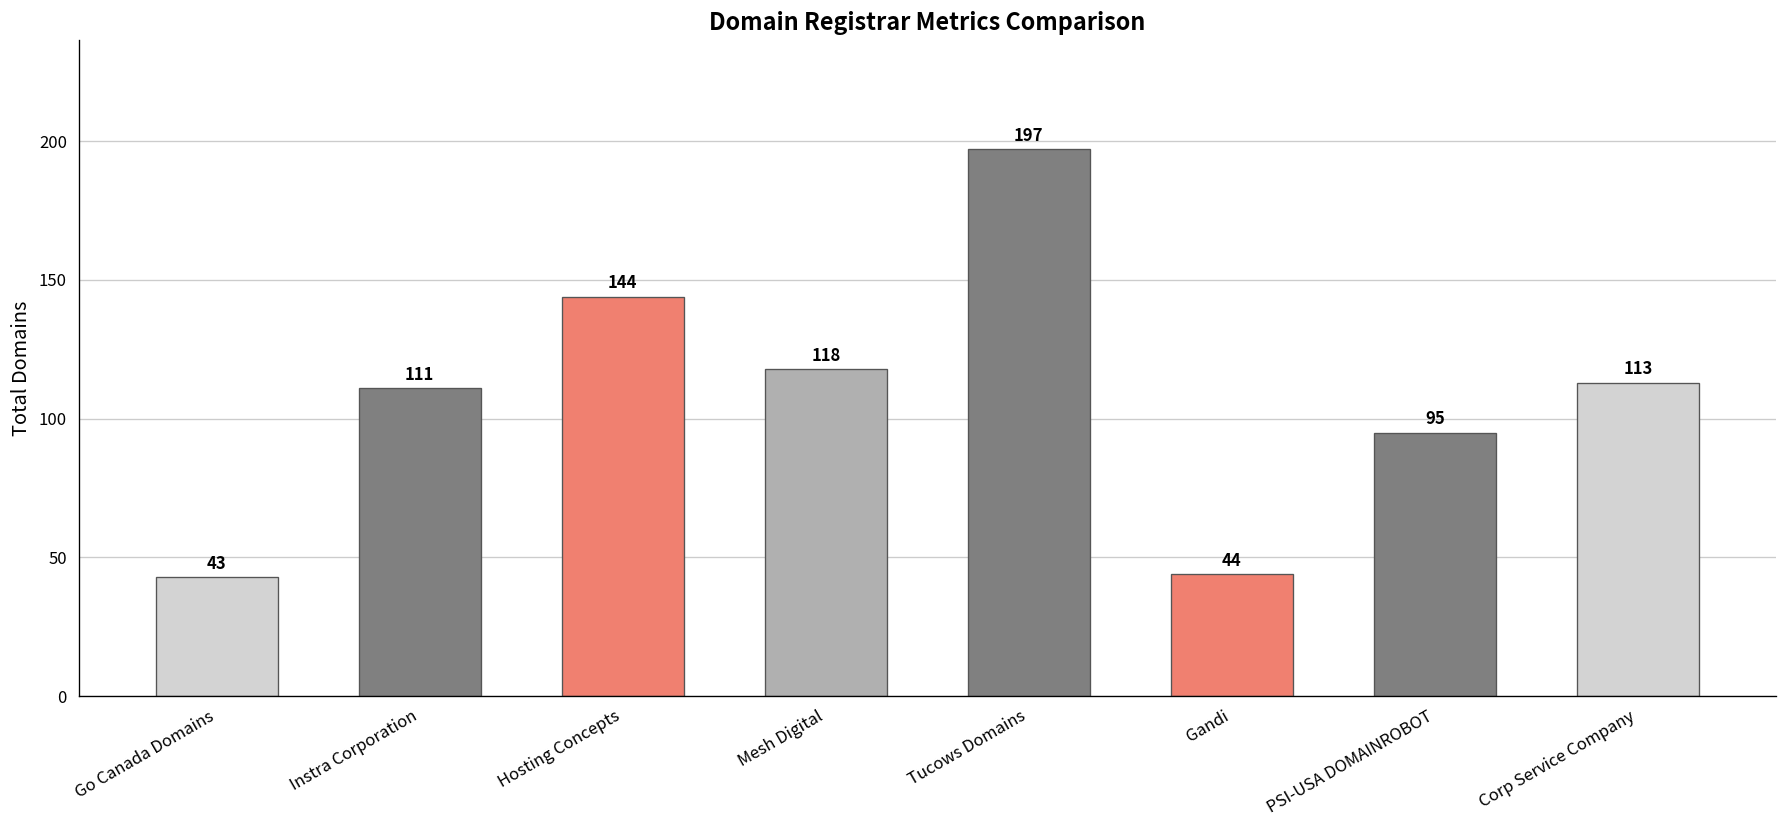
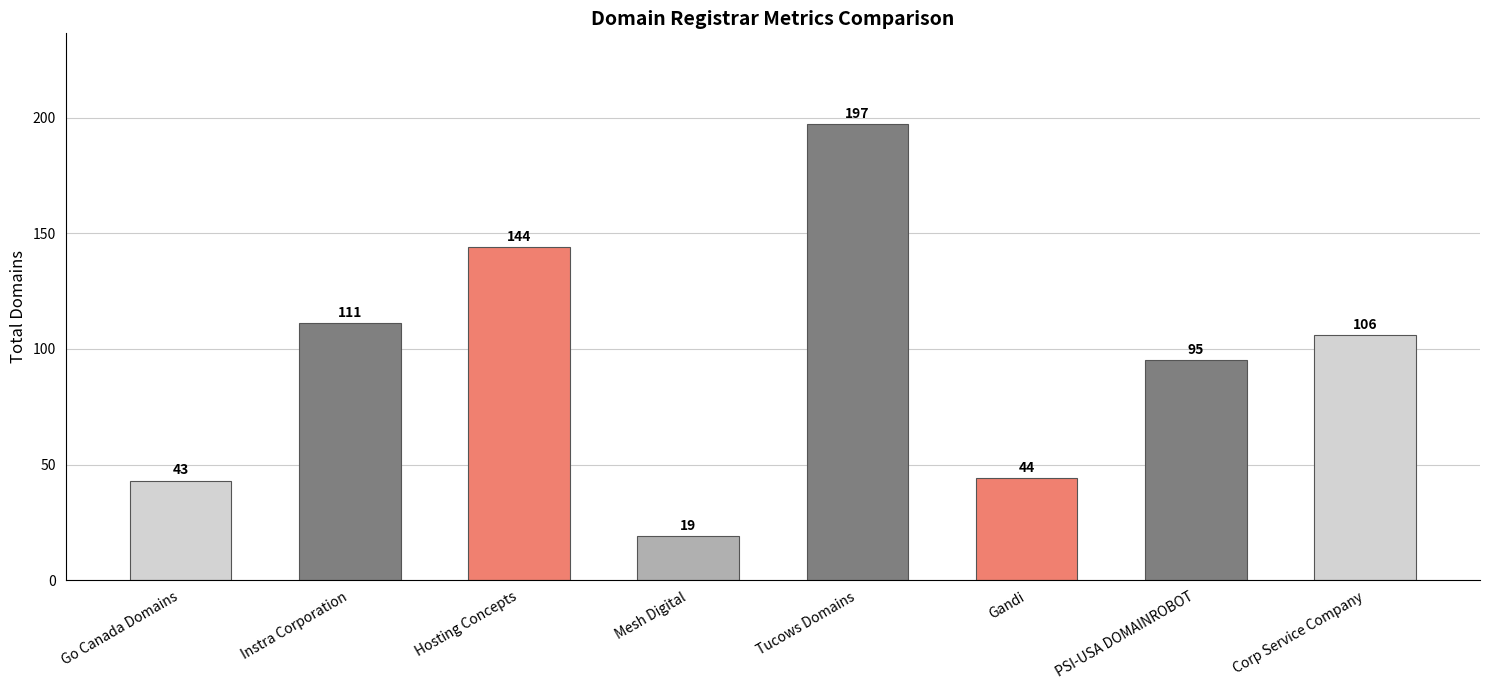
Mesh Digital: 118 -> 19
Corp Service Company: 113 -> 106
